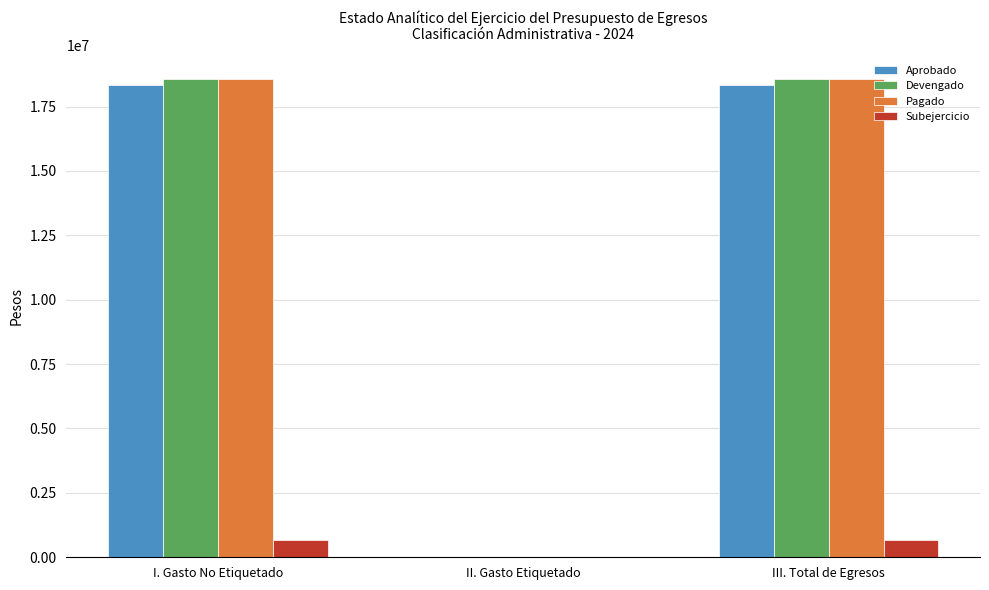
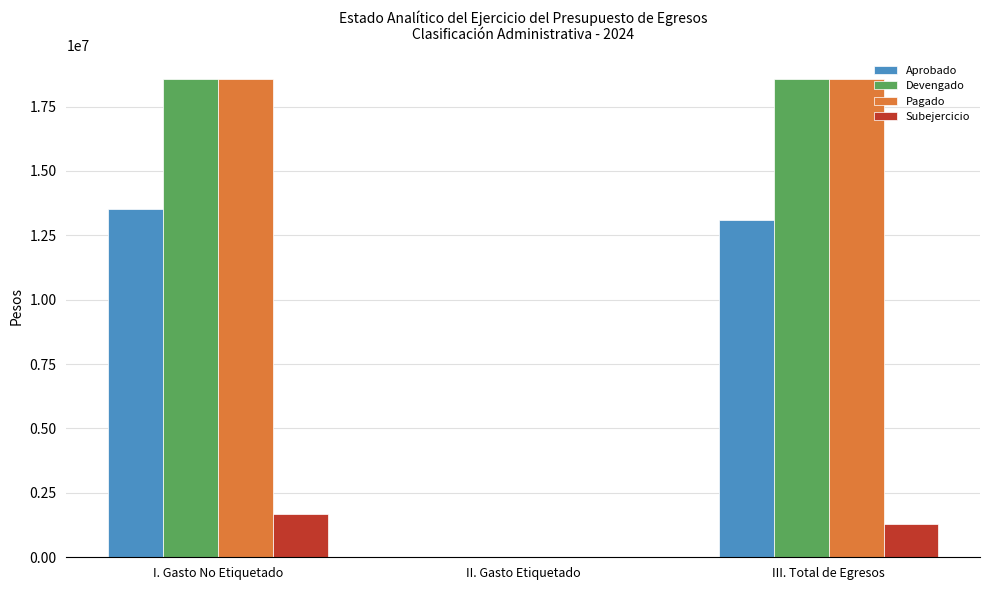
Aprobado, I. Gasto No Etiquetado: 18300000 -> 13500000
Subejercicio, I. Gasto No Etiquetado: 700000 -> 1700000
Aprobado, III. Total de Egresos: 18300000 -> 13100000
Subejercicio, III. Total de Egresos: 700000 -> 1300000
